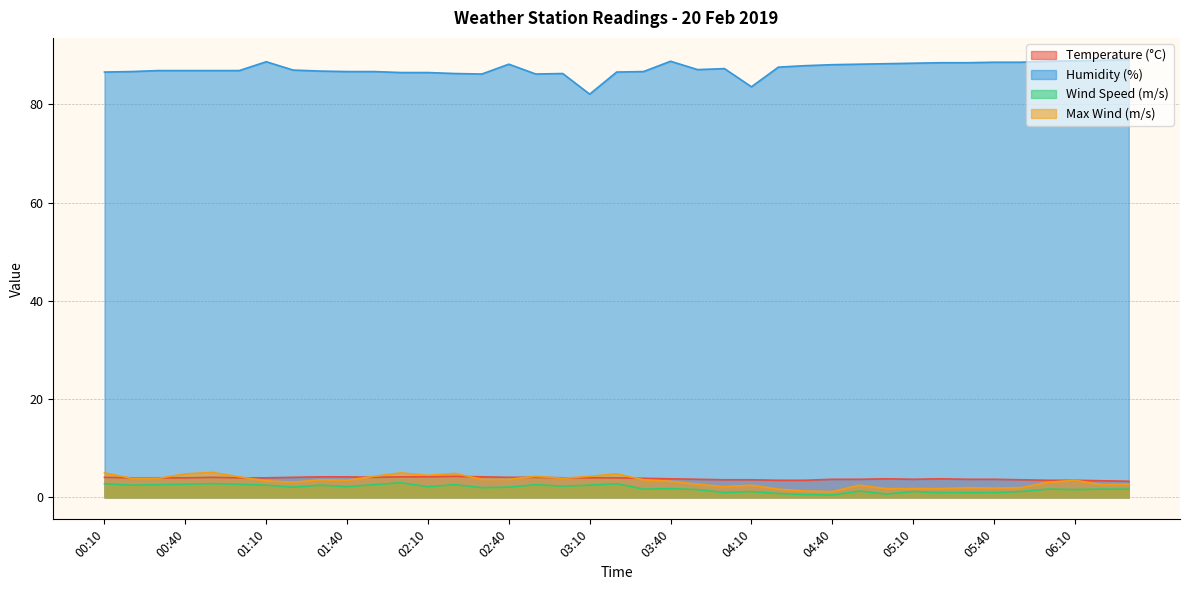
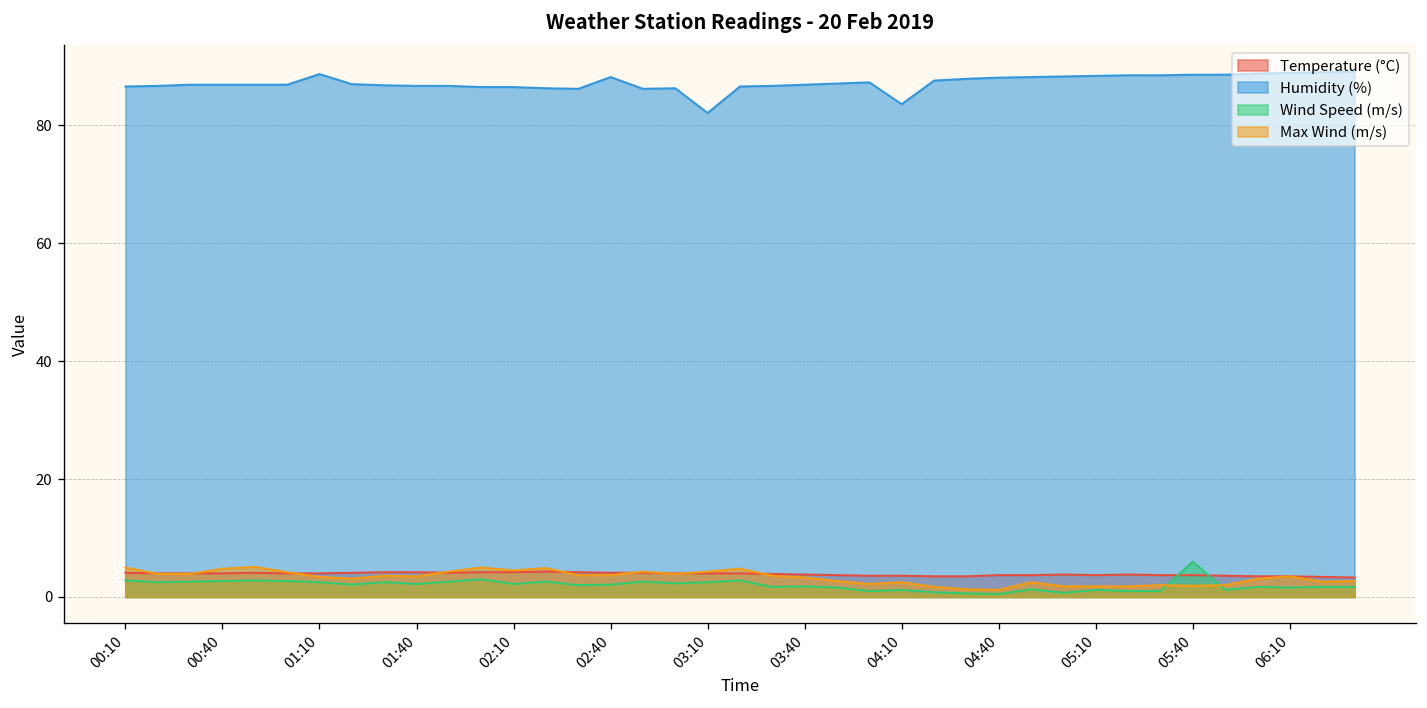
Humidity (%), 03:40: 89 -> 87
Wind Speed (m/s), 05:40: 1 -> 6
